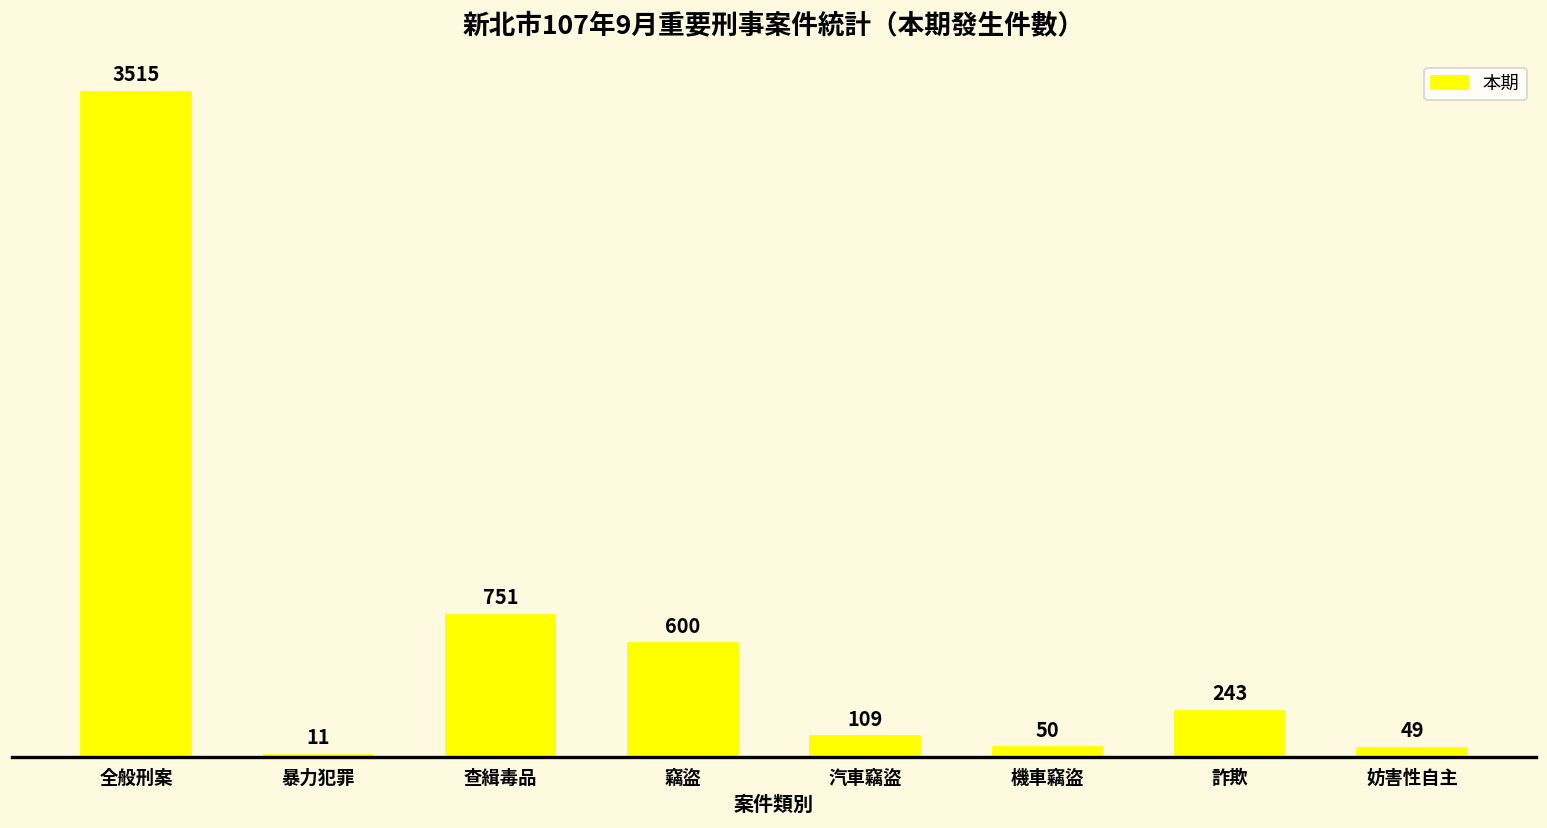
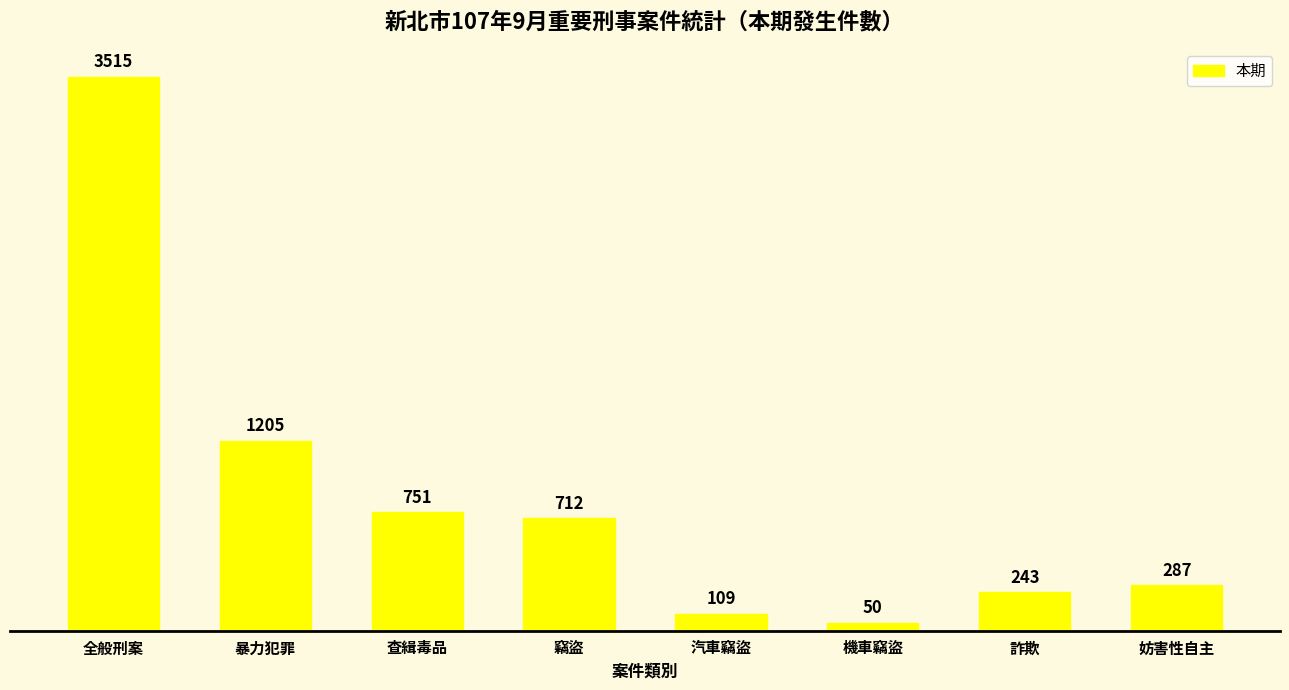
暴力犯罪: 11 -> 1205
竊盜: 600 -> 712
妨害性自主: 49 -> 287
